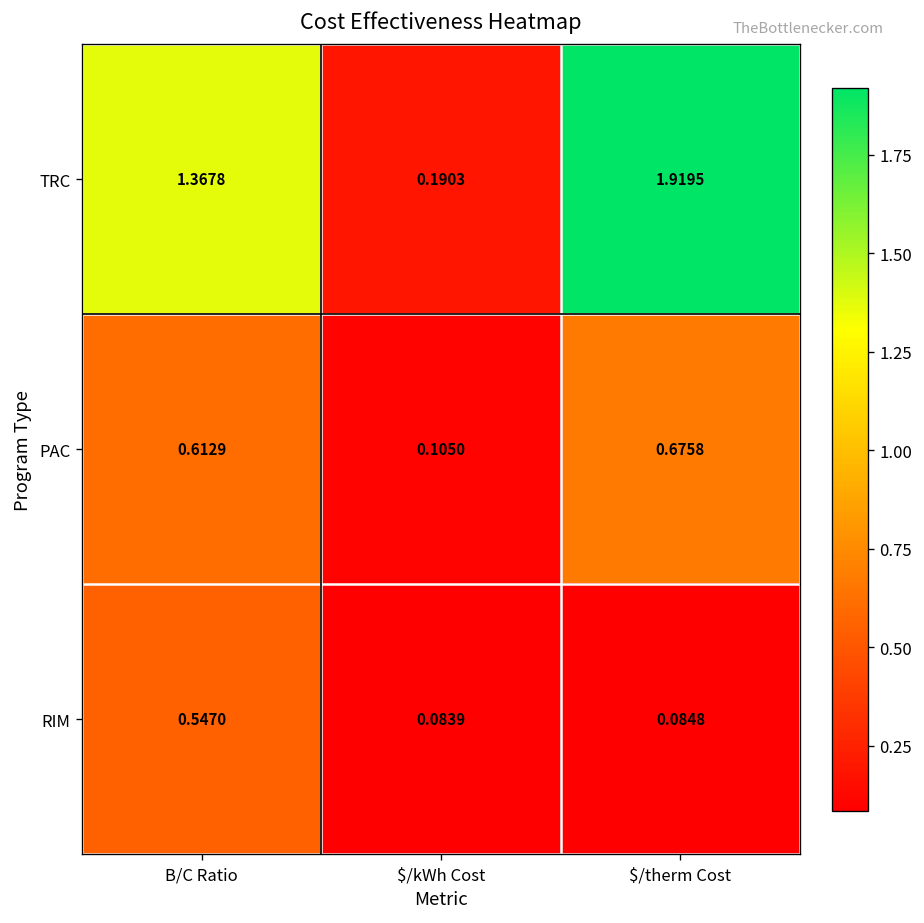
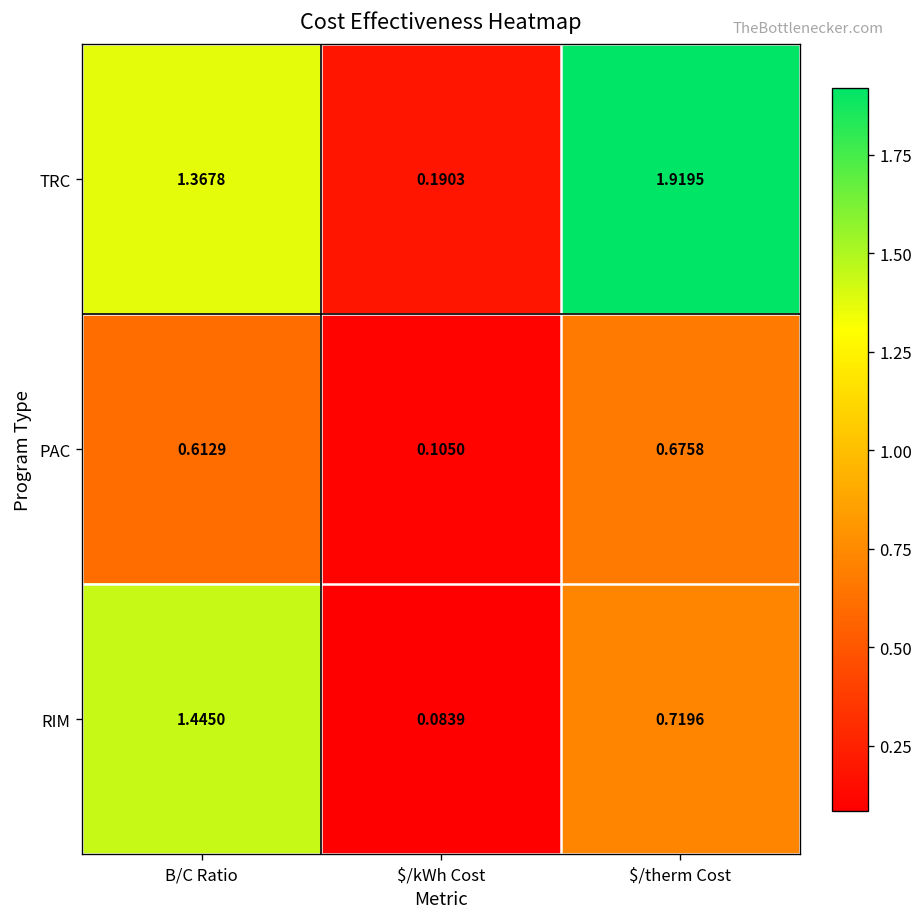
RIM, B/C Ratio: 0.5470 -> 1.4450
RIM, $/therm Cost: 0.0848 -> 0.7196
